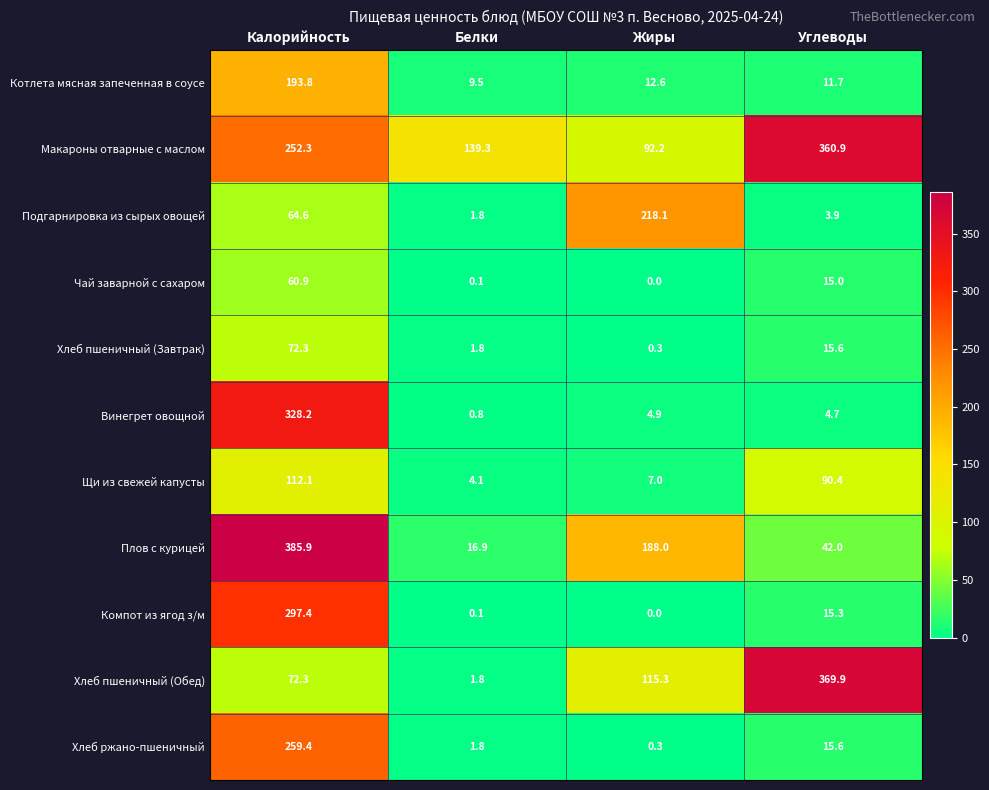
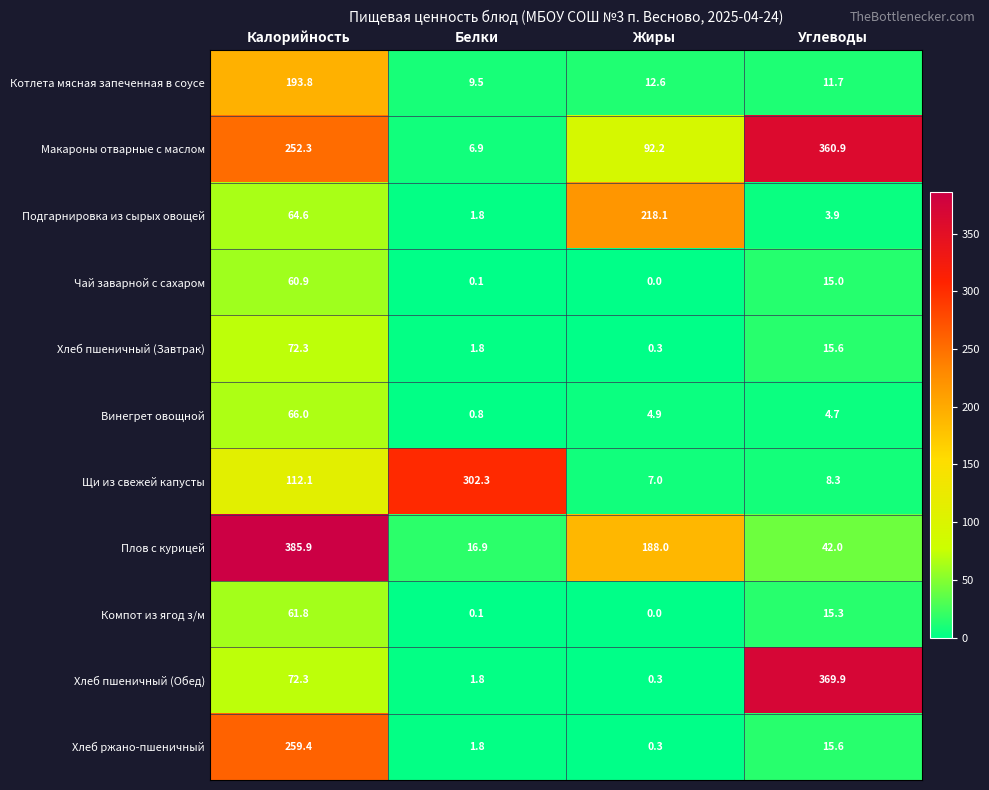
Макароны отварные с маслом, Белки: 139.3 -> 6.9
Винегрет овощной, Калорийность: 328.2 -> 66.0
Щи из свежей капусты, Белки: 4.1 -> 302.3
Щи из свежей капусты, Углеводы: 90.4 -> 8.3
Компот из ягод з/м, Калорийность: 297.4 -> 61.8
Хлеб пшеничный (Обед), Жиры: 115.3 -> 0.3
